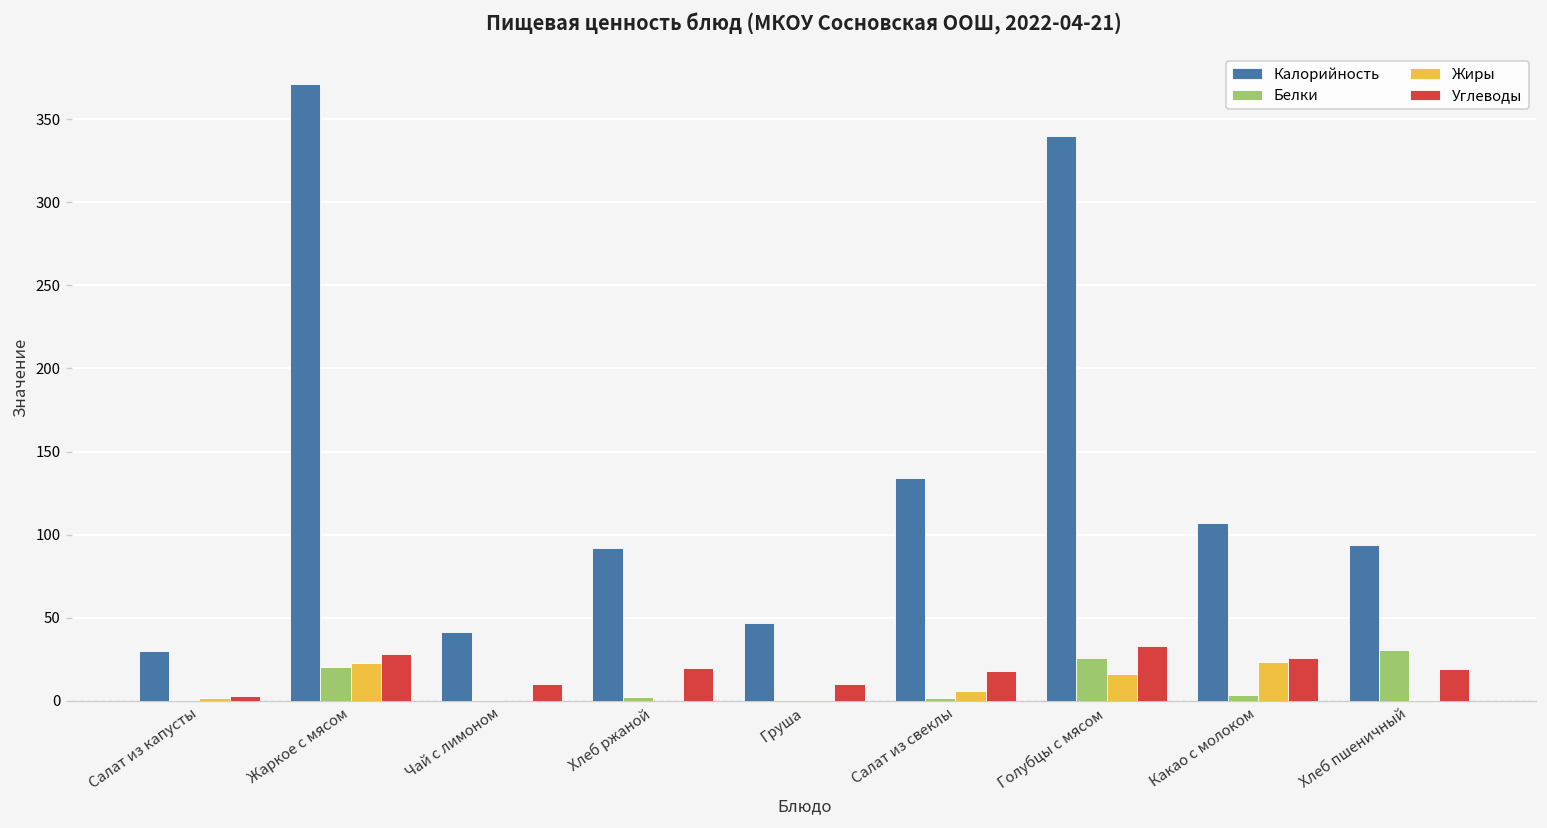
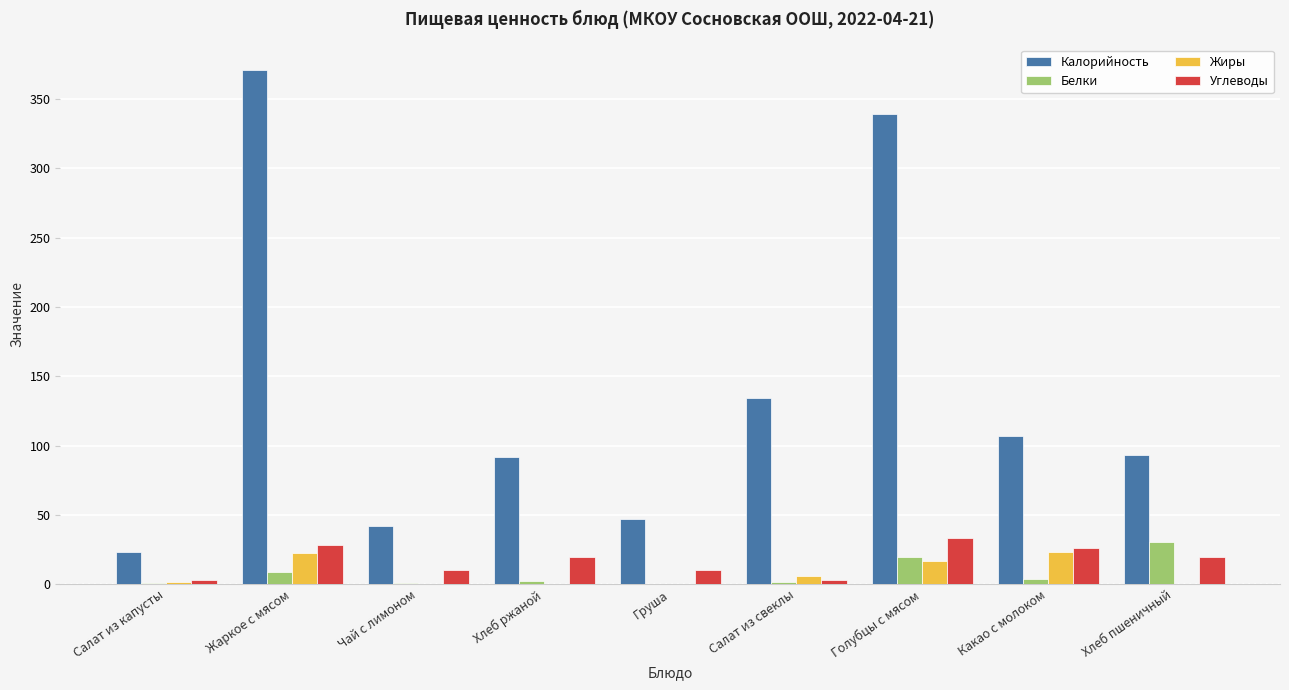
Калорийность, Салат из капусты: 30 -> 23
Белки, Жаркое с мясом: 20 -> 9
Углеводы, Салат из свеклы: 18 -> 3
Белки, Голубцы с мясом: 26 -> 20
